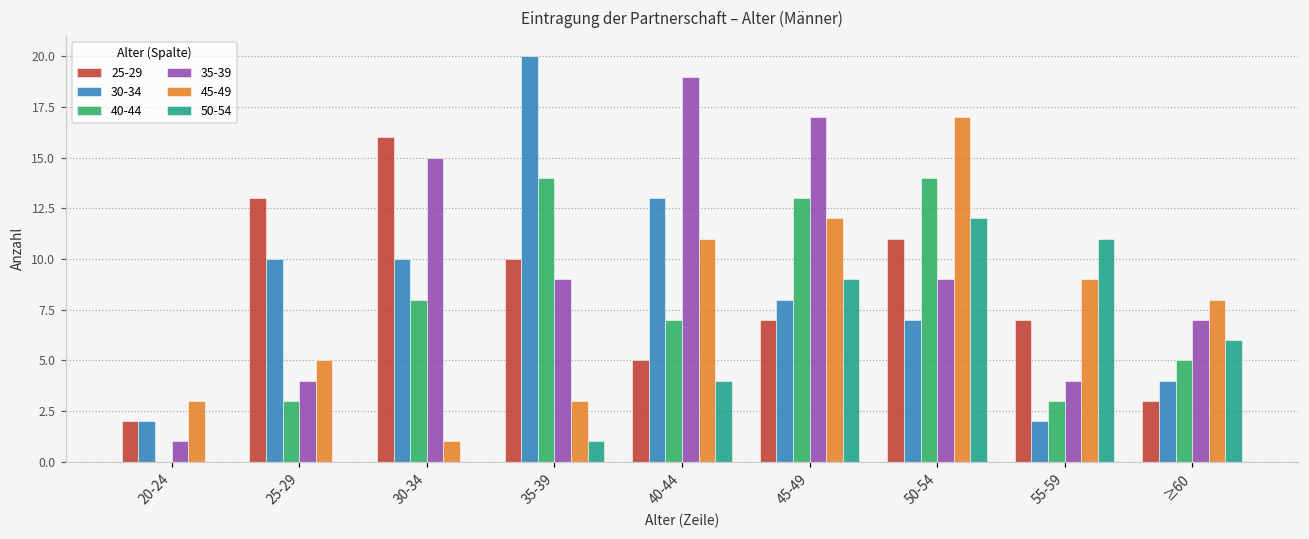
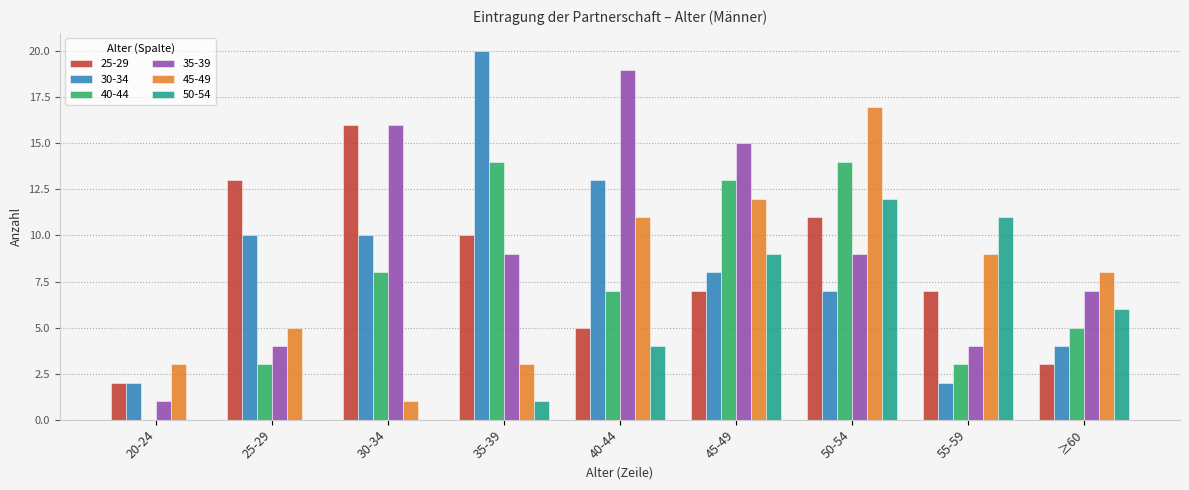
35-39, 30-34: 15 -> 16
35-39, 45-49: 17 -> 15
